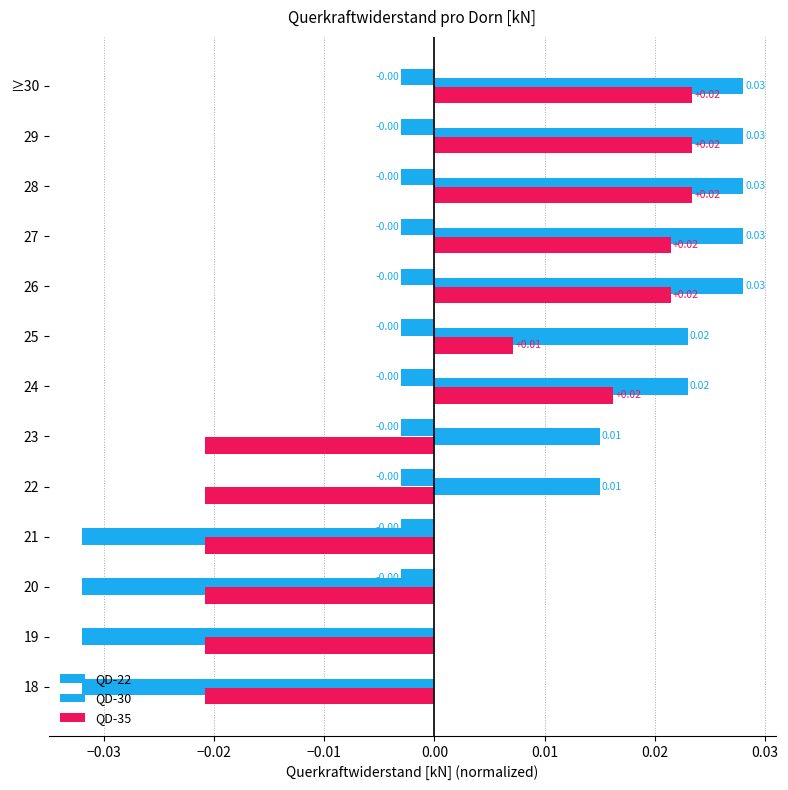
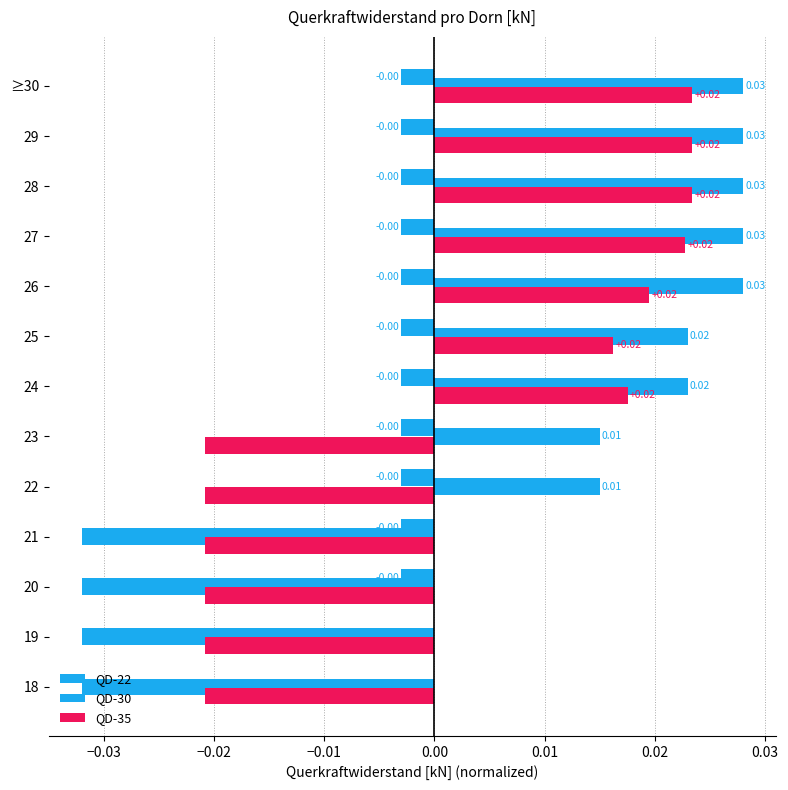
QD-35, 27: 0.0215 -> 0.0228
QD-35, 26: 0.0215 -> 0.0195
QD-35, 25: +0.01 -> +0.02
QD-35, 24: 0.0163 -> 0.0176
